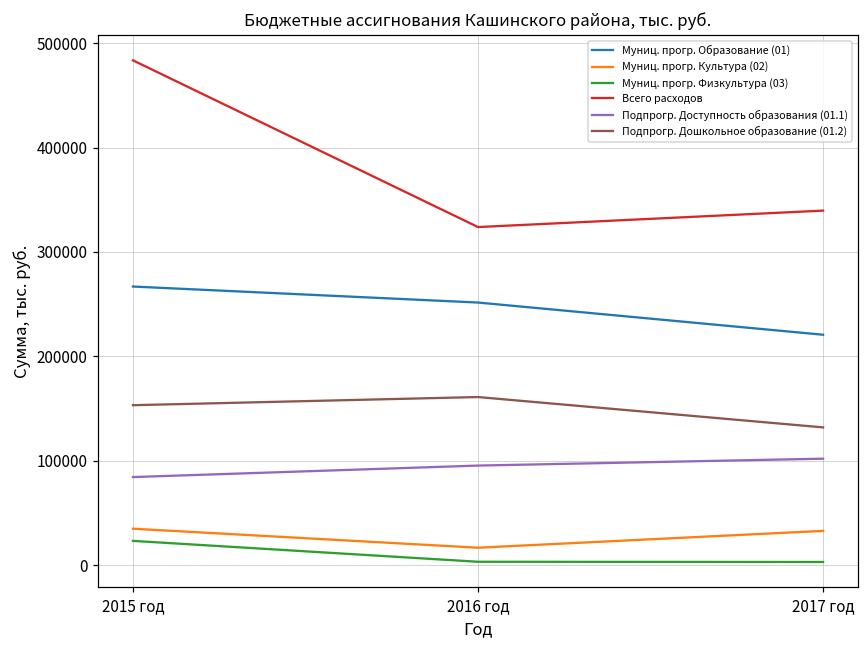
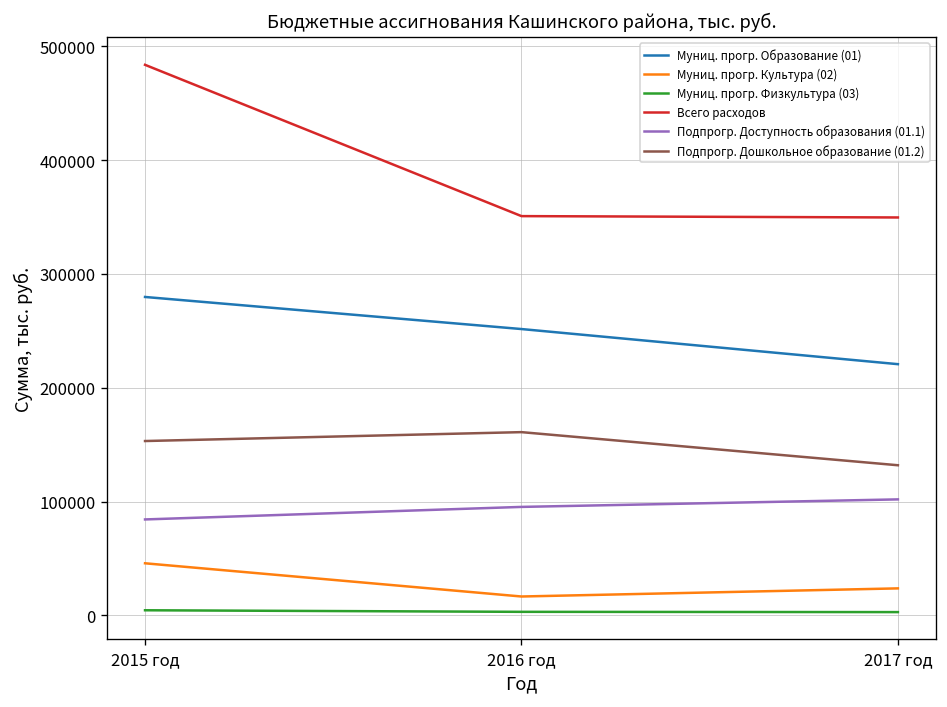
Муниц. прогр. Образование (01), 2015 год: 270000 -> 280000
Муниц. прогр. Культура (02), 2015 год: 30000 -> 50000
Муниц. прогр. Физкультура (03), 2015 год: 20000 -> 0
Всего расходов, 2016 год: 320000 -> 350000
Муниц. прогр. Культура (02), 2017 год: 30000 -> 20000
Всего расходов, 2017 год: 340000 -> 350000
